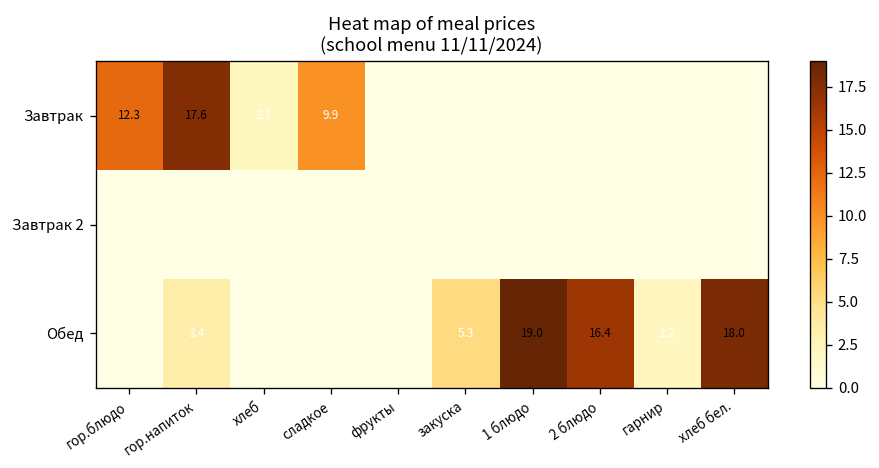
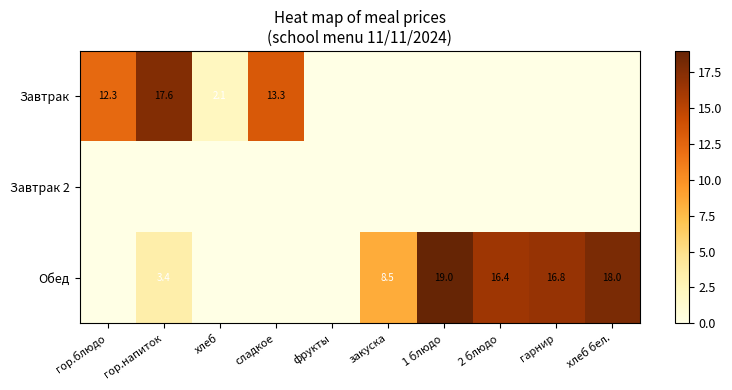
Завтрак, сладкое: 9.9 -> 13.3
Обед, закуска: 5.3 -> 8.5
Обед, гарнир: 2.2 -> 16.8
